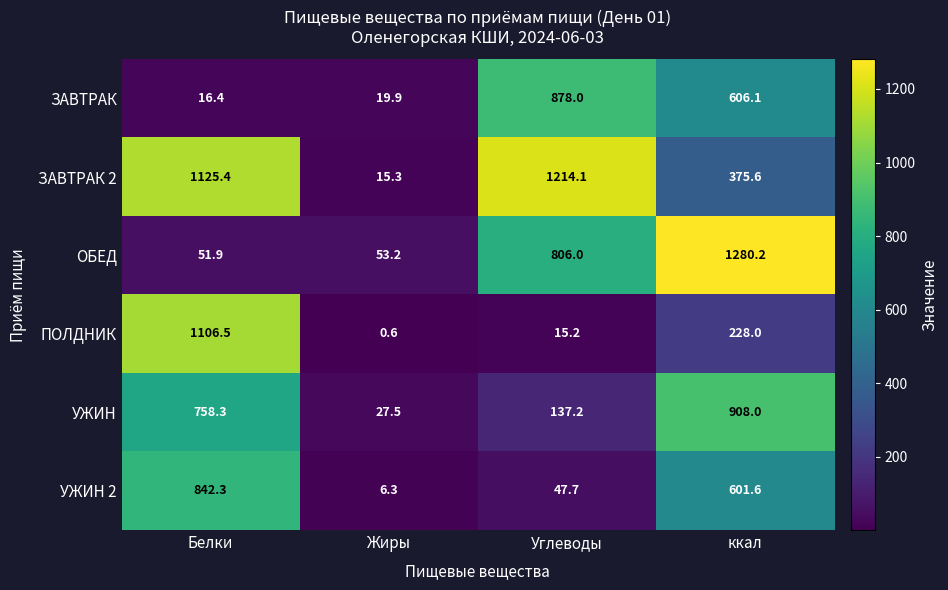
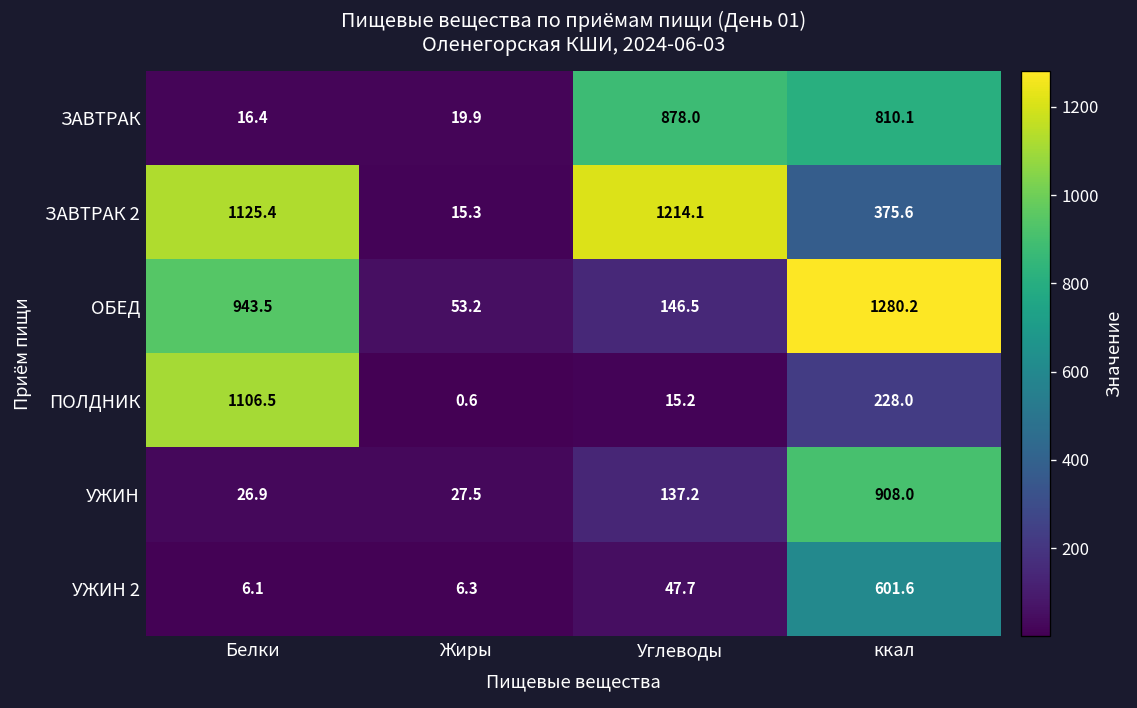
ЗАВТРАК, ккал: 606.1 -> 810.1
ОБЕД, Белки: 51.9 -> 943.5
ОБЕД, Углеводы: 806.0 -> 146.5
УЖИН, Белки: 758.3 -> 26.9
УЖИН 2, Белки: 842.3 -> 6.1
